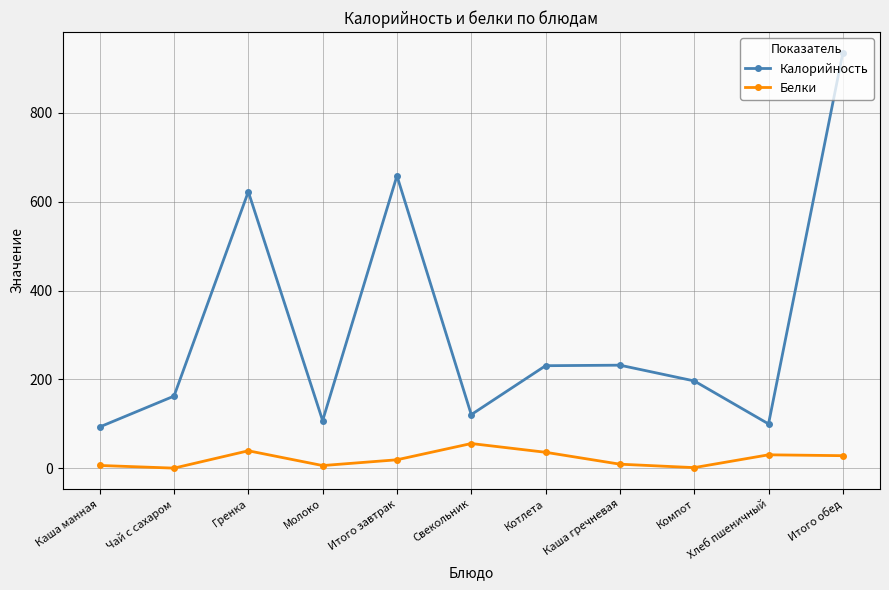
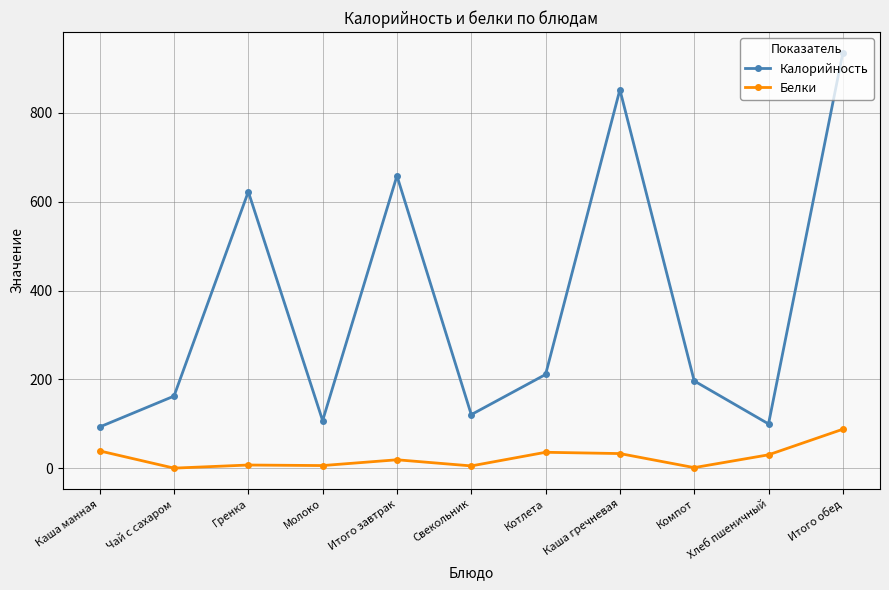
Белки, Каша манная: 10 -> 40
Белки, Гренка: 40 -> 10
Белки, Свекольник: 60 -> 10
Калорийность, Котлета: 230 -> 210
Калорийность, Каша гречневая: 230 -> 850
Белки, Каша гречневая: 10 -> 30
Белки, Итого обед: 30 -> 90
